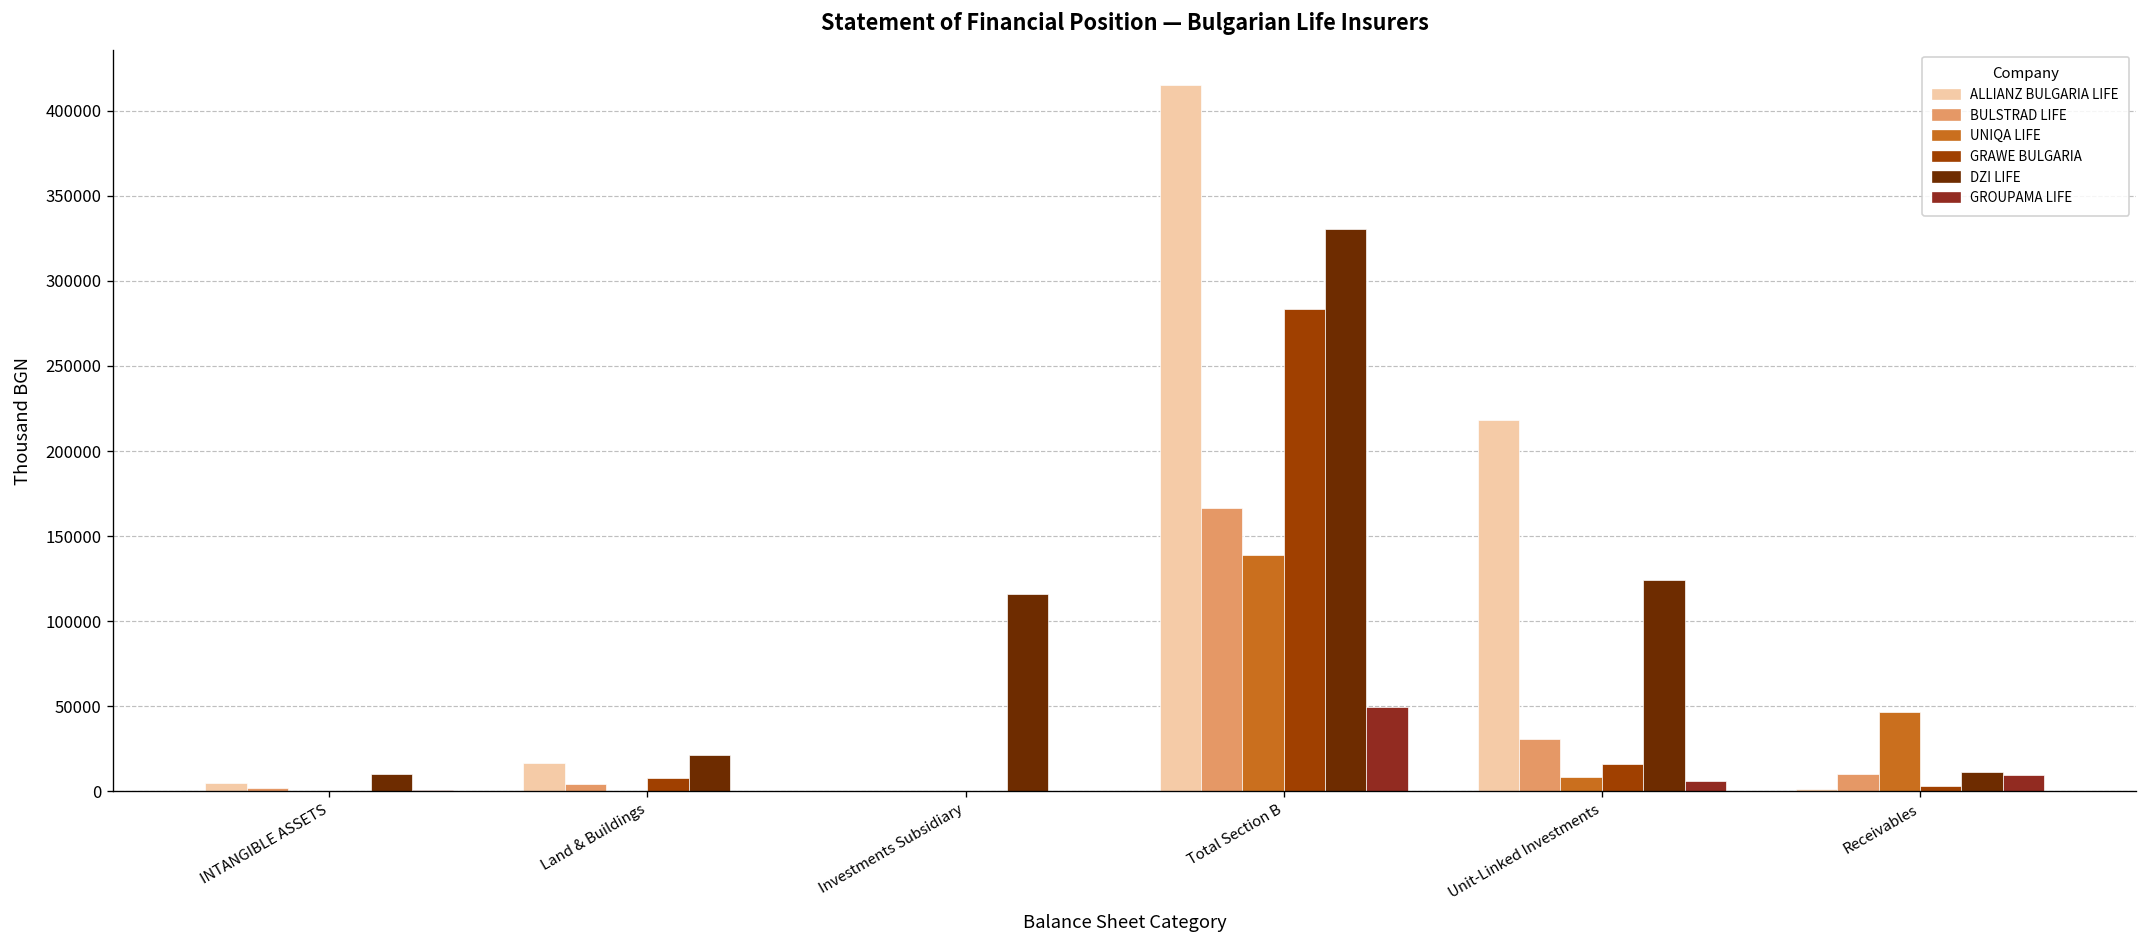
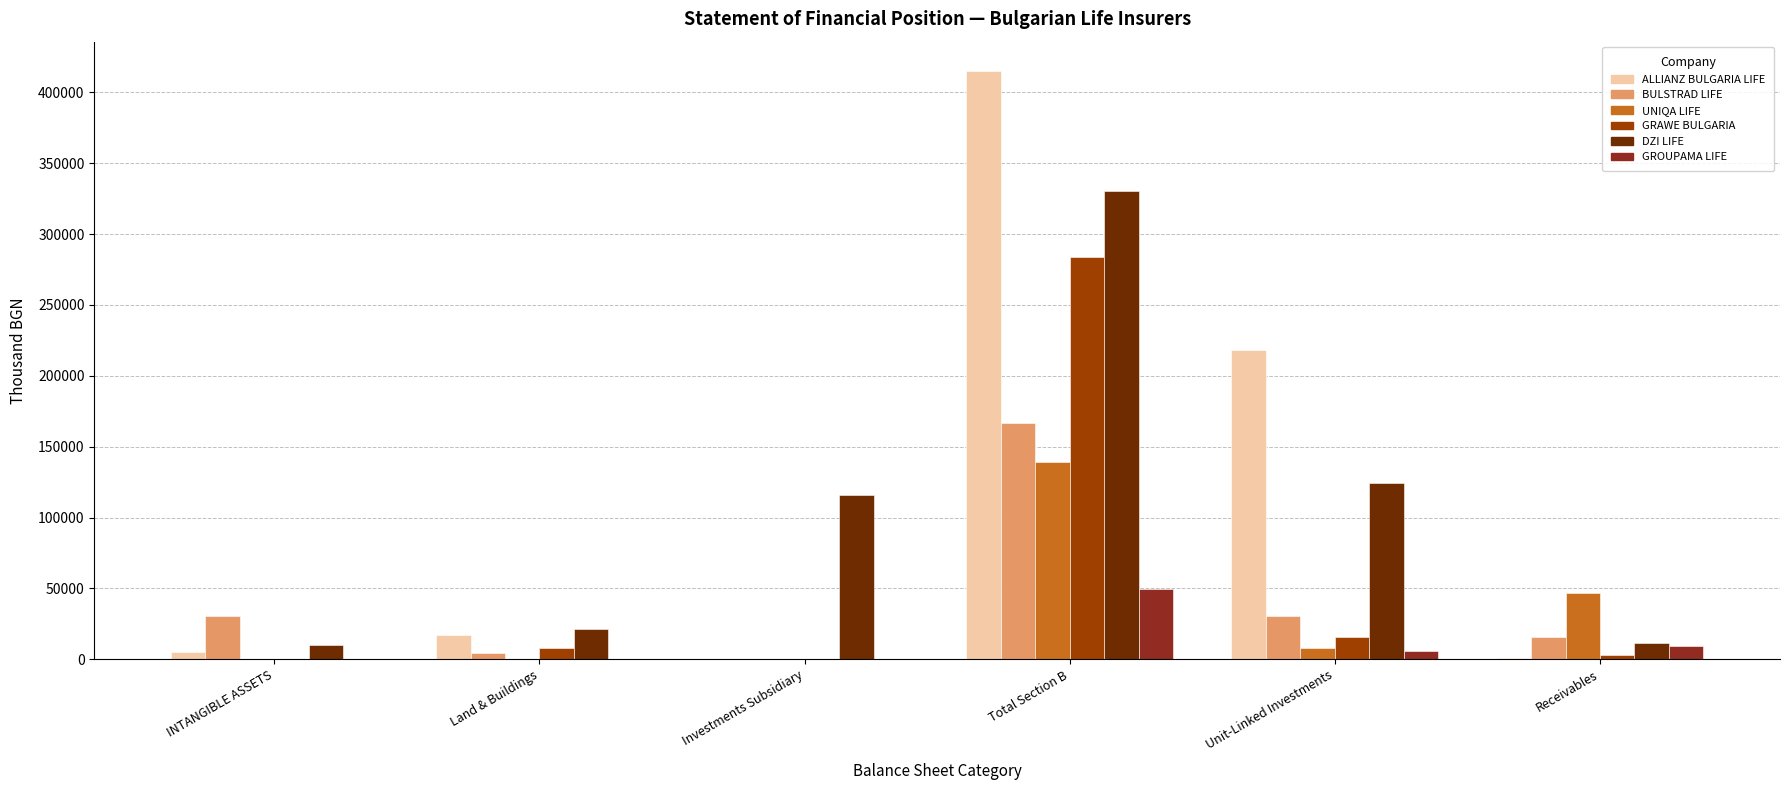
BULSTRAD LIFE, INTANGIBLE ASSETS: 2000 -> 30000
BULSTRAD LIFE, Receivables: 10000 -> 16000
